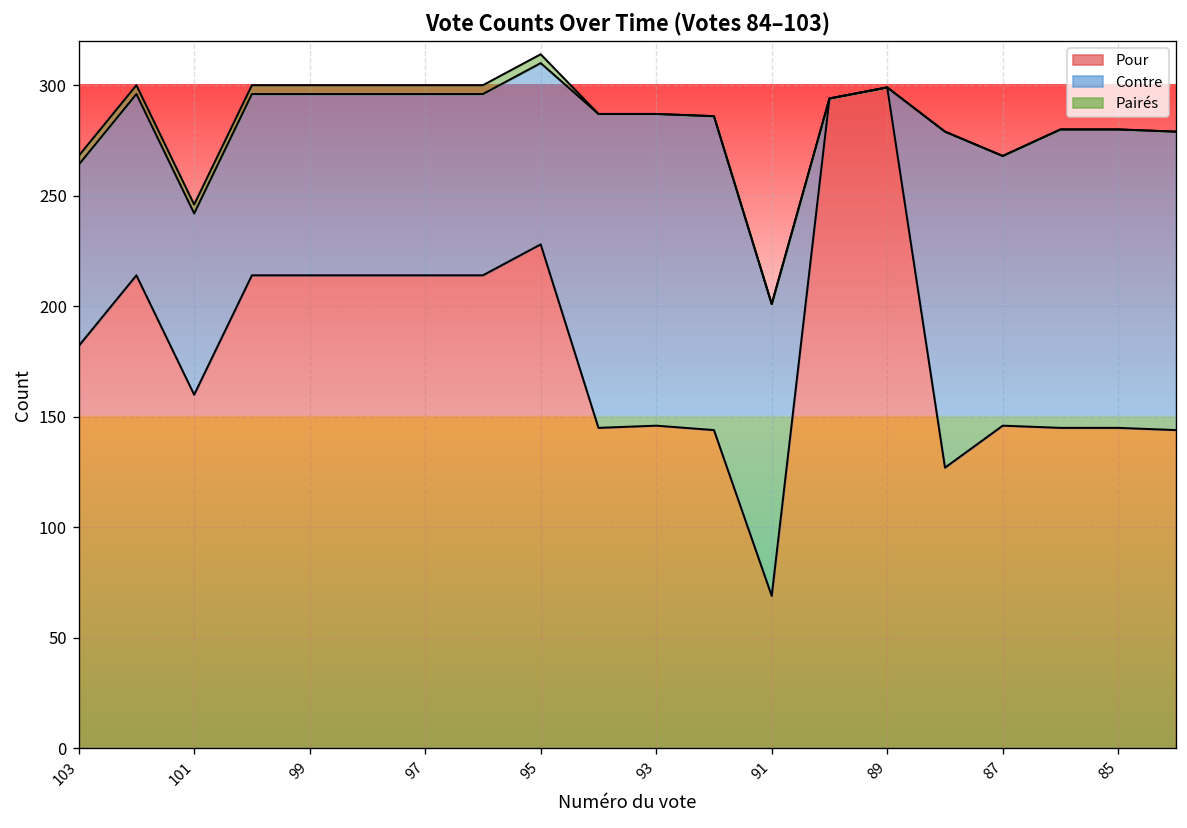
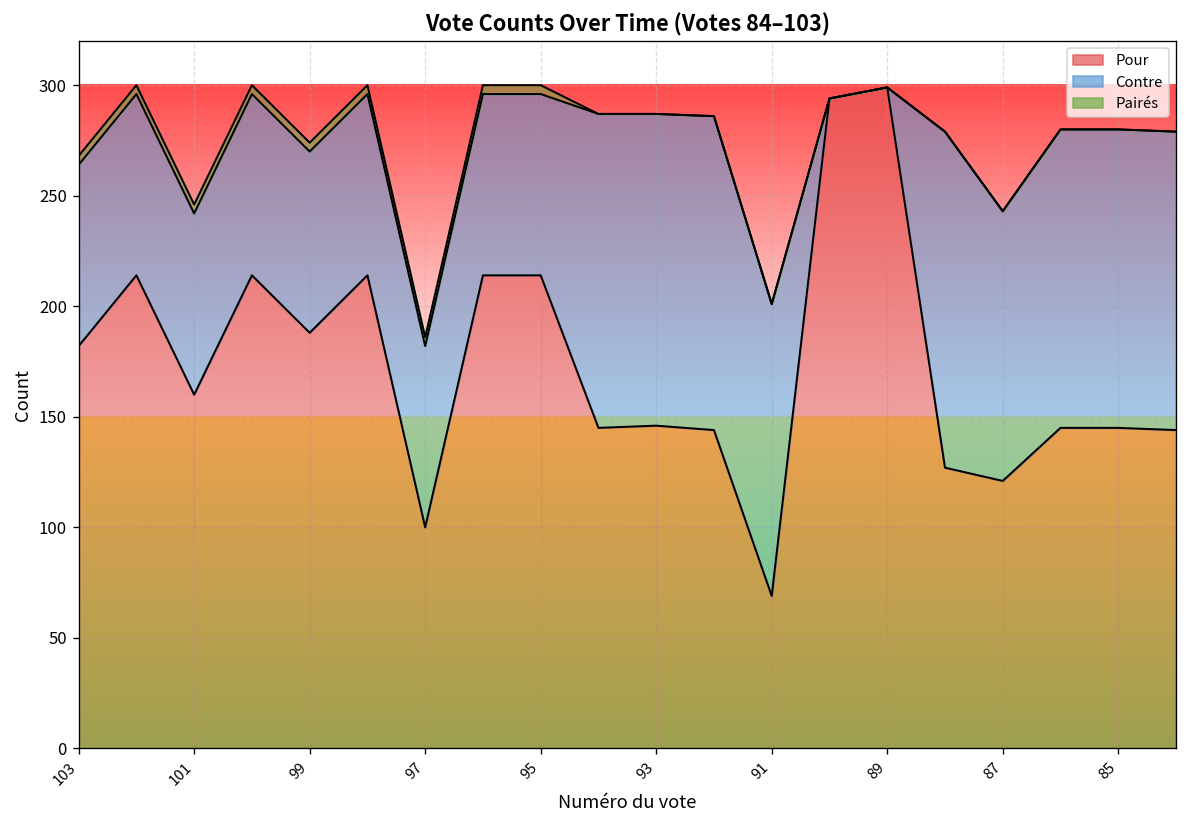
Pour, 99: 214 -> 188
Pour, 97: 214 -> 100
Pour, 95: 228 -> 214
Pour, 87: 146 -> 121
